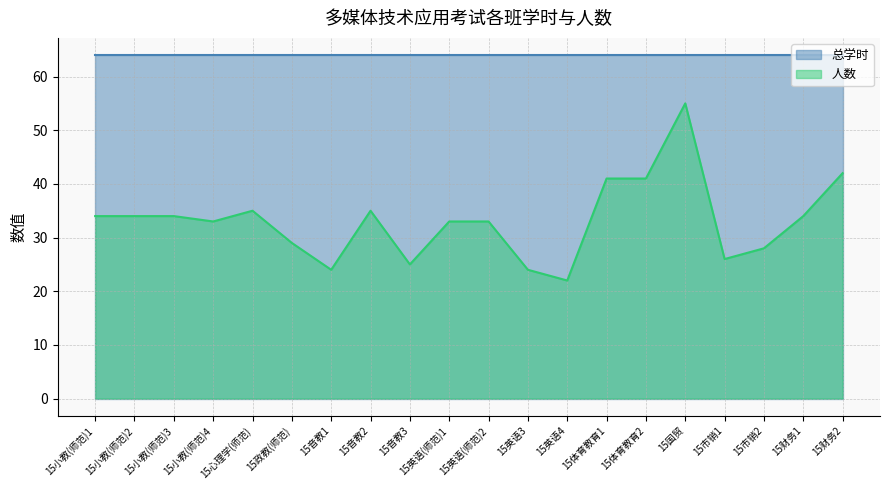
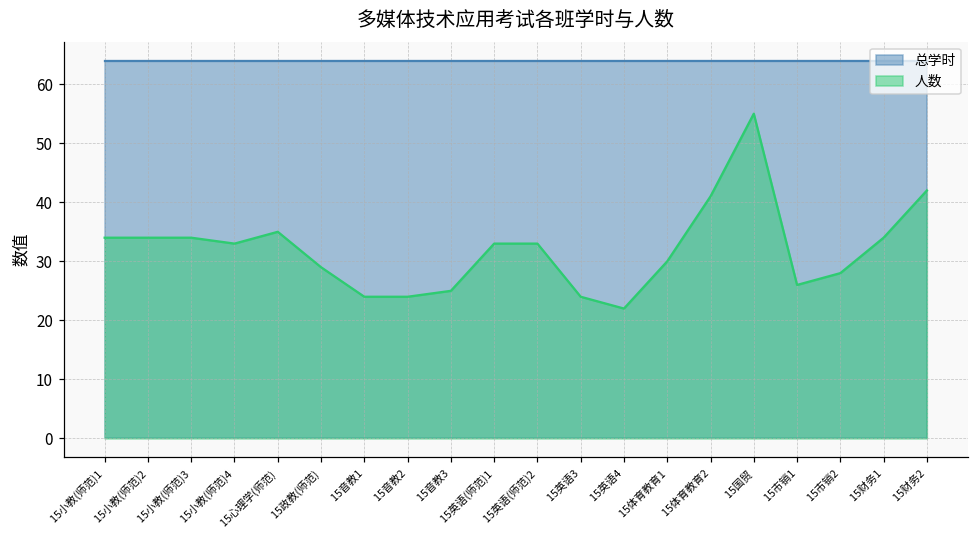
人数, 15音教2: 35 -> 24
人数, 15体育教育1: 41 -> 30
